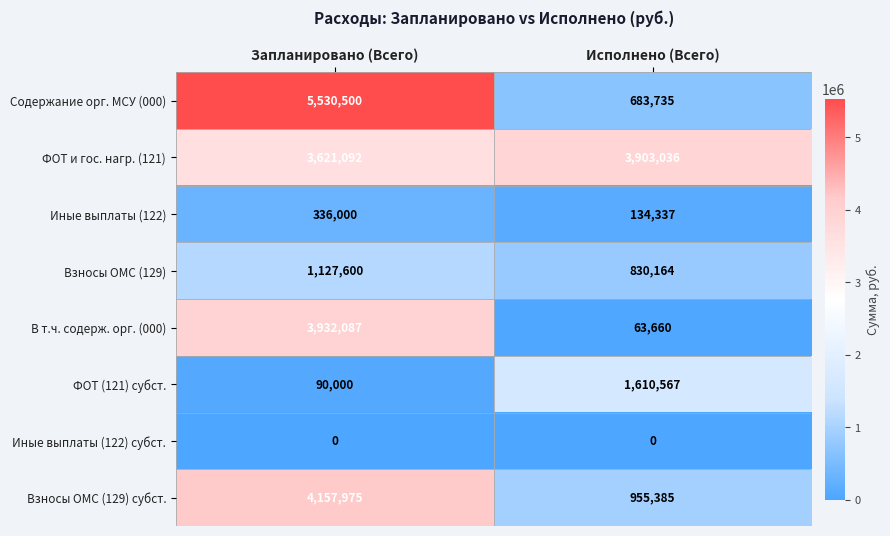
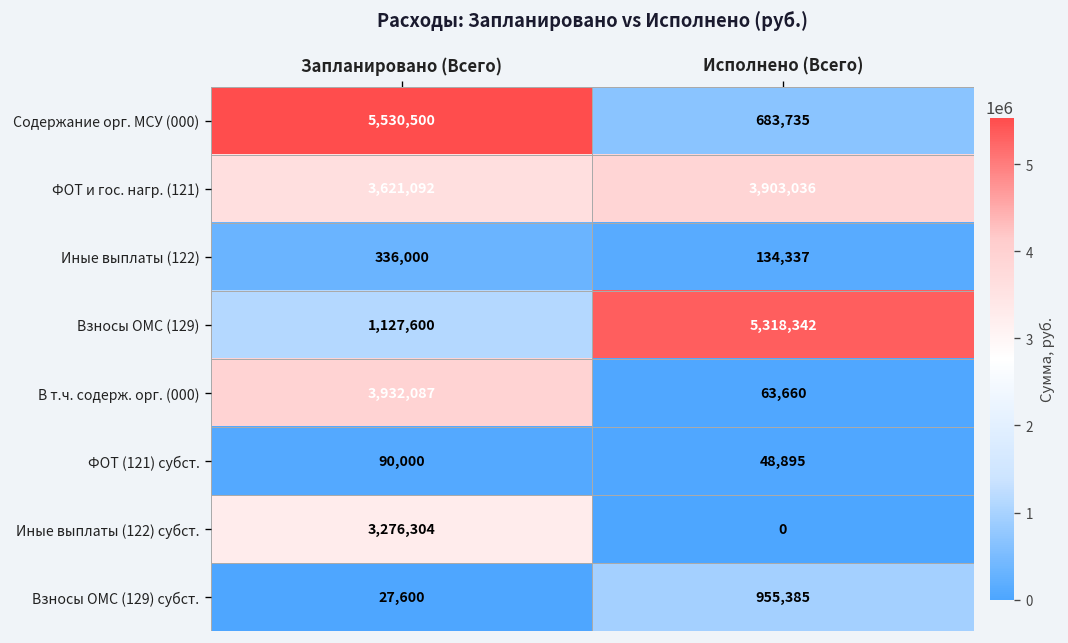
Взносы ОМС (129), Исполнено (Всего): 830,164 -> 5,318,342
ФОТ (121) субст., Исполнено (Всего): 1,610,567 -> 48,895
Иные выплаты (122) субст., Запланировано (Всего): 0 -> 3,276,304
Взносы ОМС (129) субст., Запланировано (Всего): 4,157,975 -> 27,600
